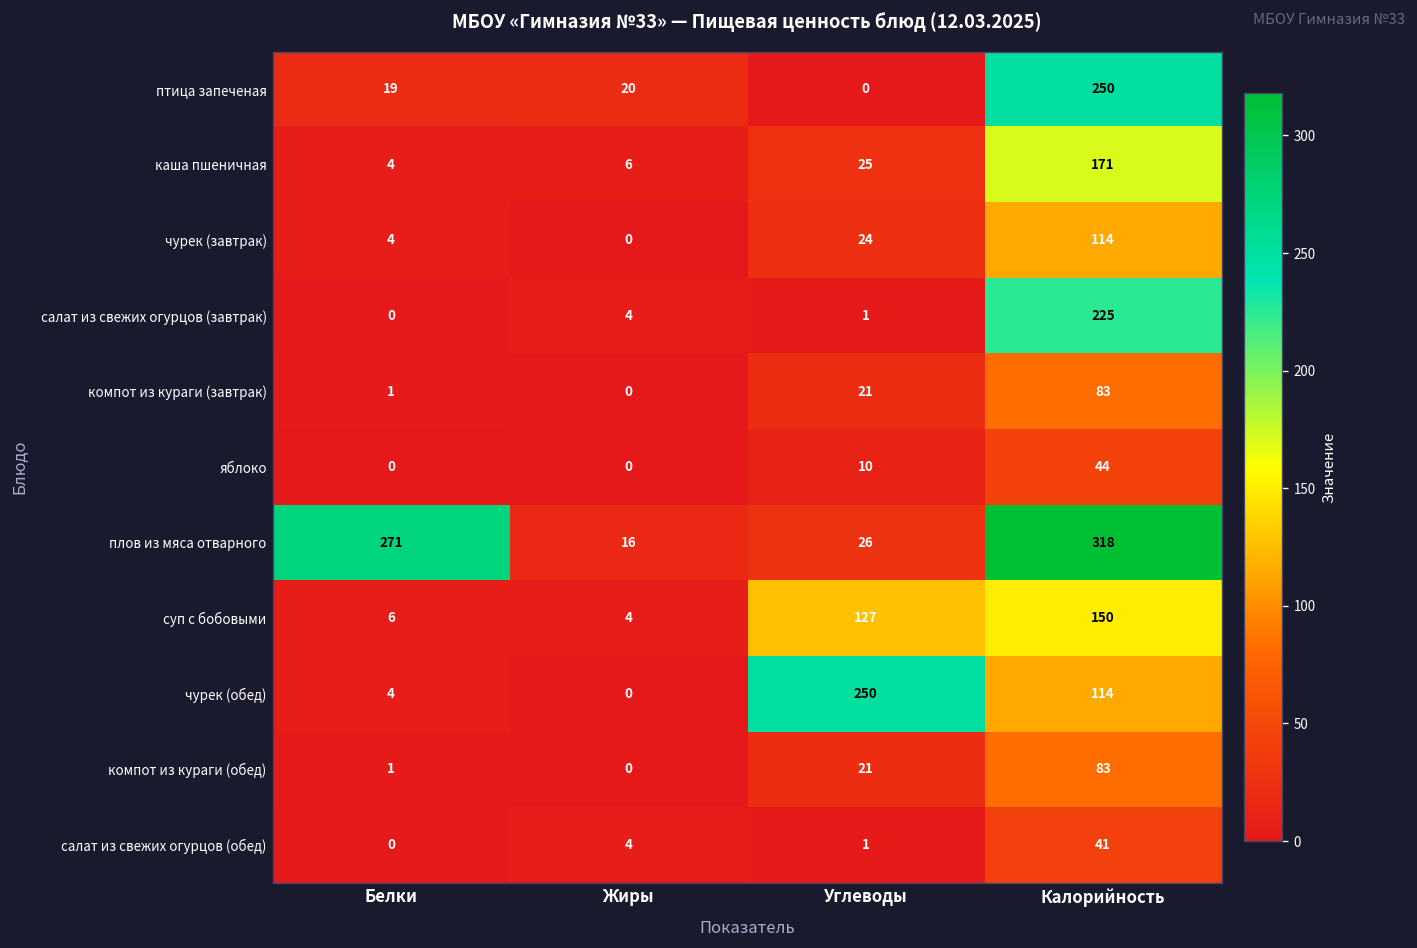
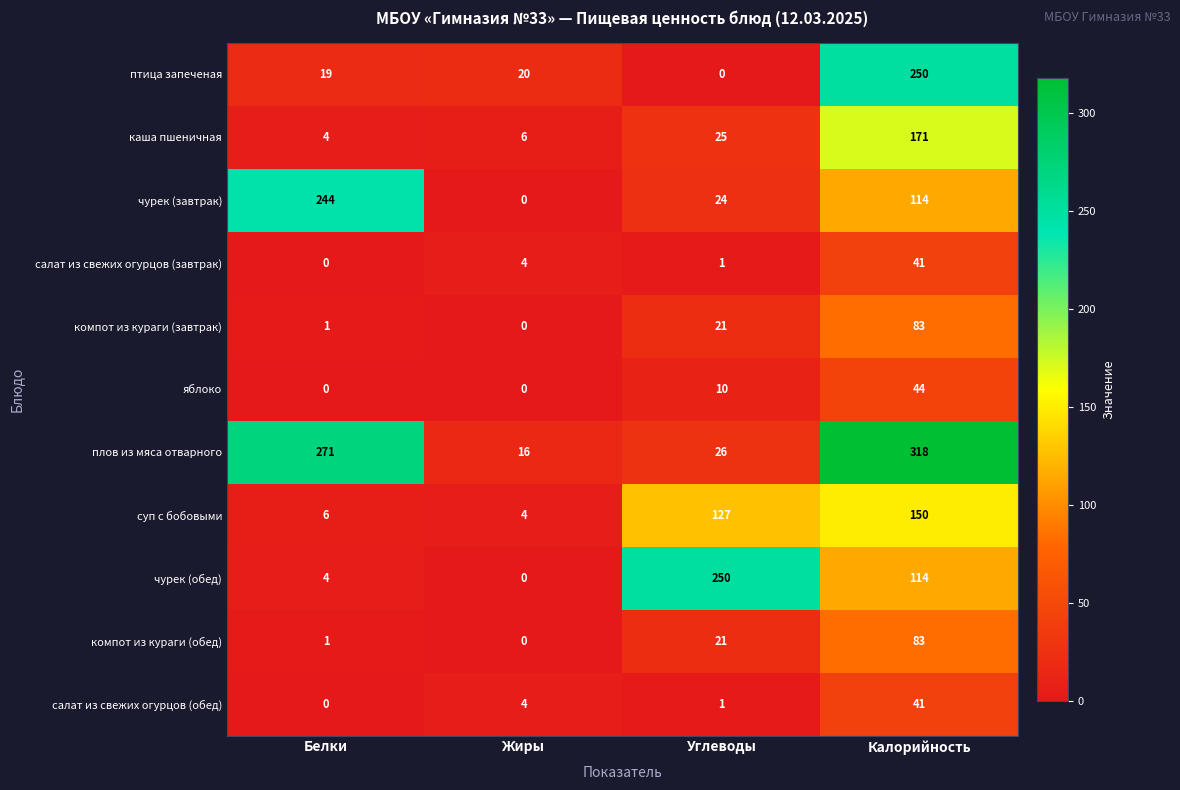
чурек (завтрак), Белки: 4 -> 244
салат из свежих огурцов (завтрак), Калорийность: 225 -> 41
